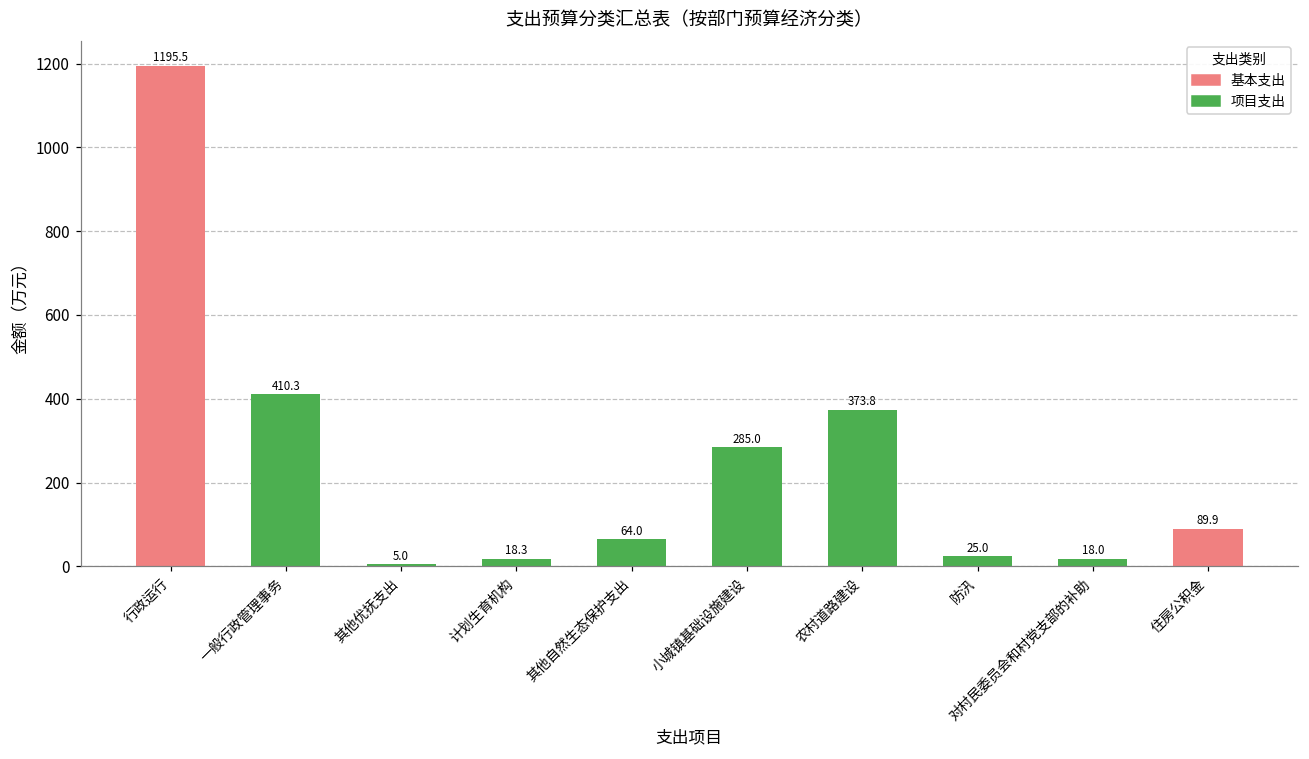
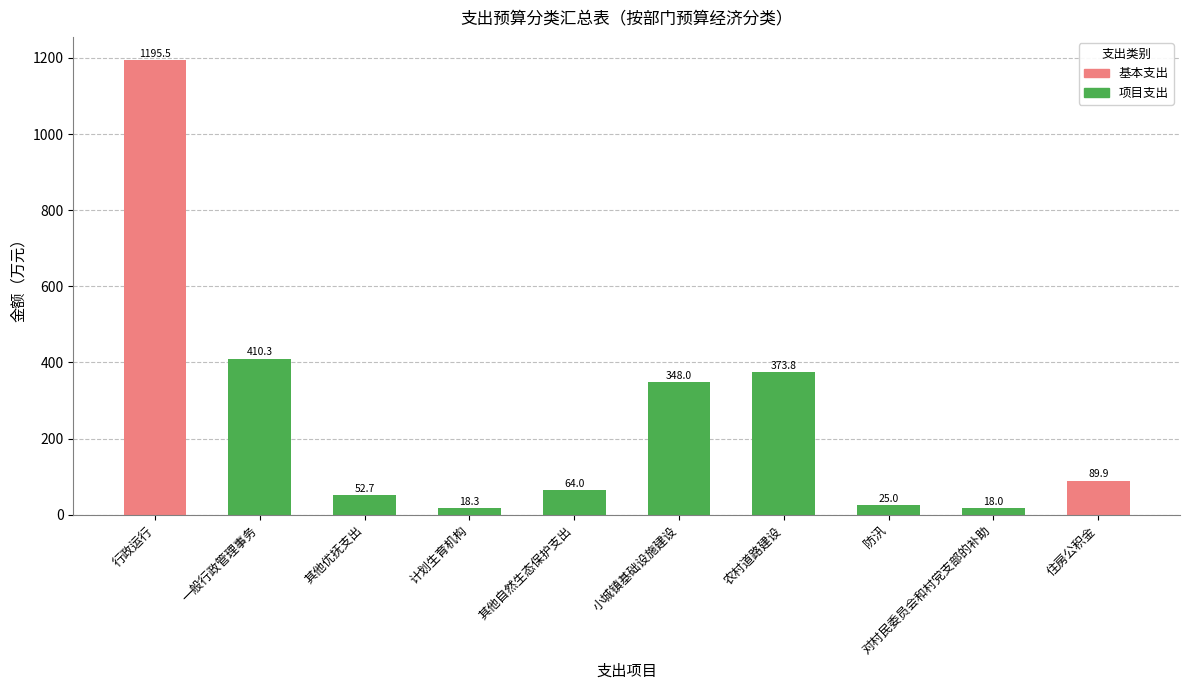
其他优抚支出: 5.0 -> 52.7
小城镇基础设施建设: 285.0 -> 348.0
